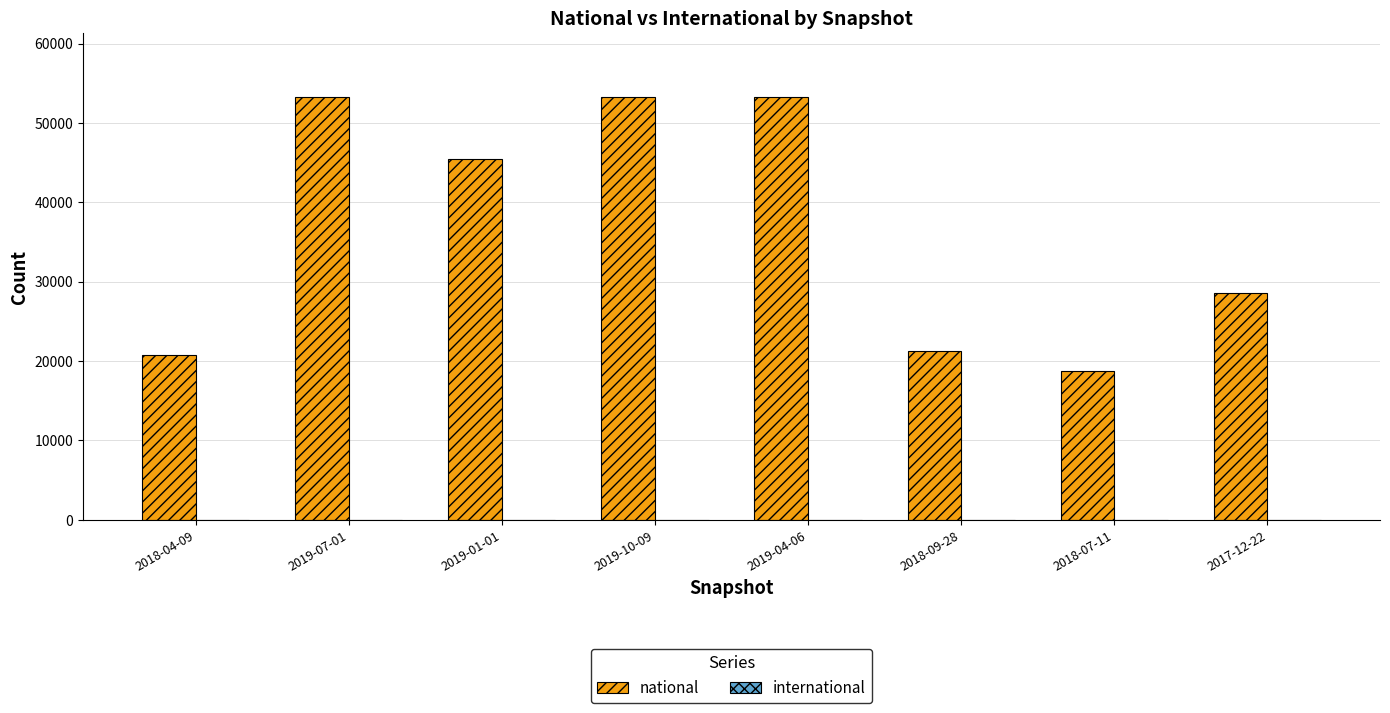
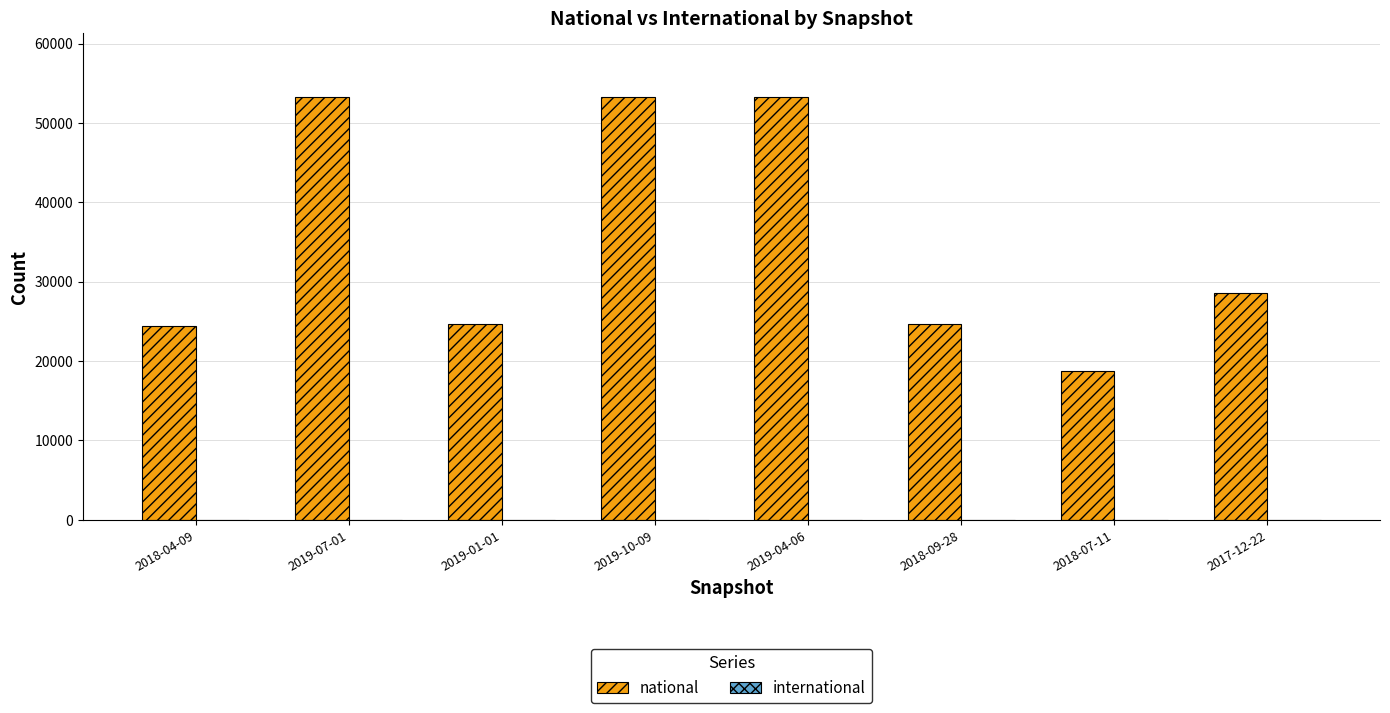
national, 2018-04-09: 21000 -> 24000
national, 2019-01-01: 45000 -> 25000
national, 2018-09-28: 21000 -> 25000
